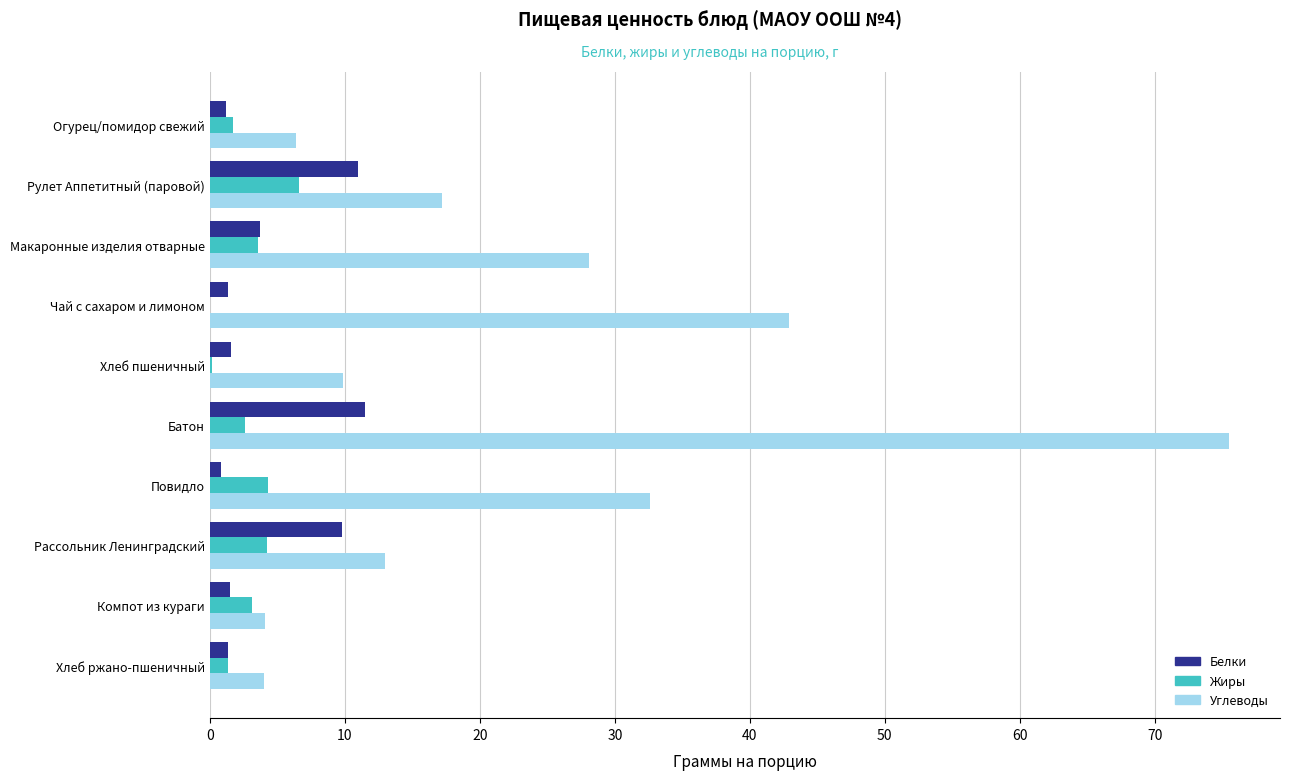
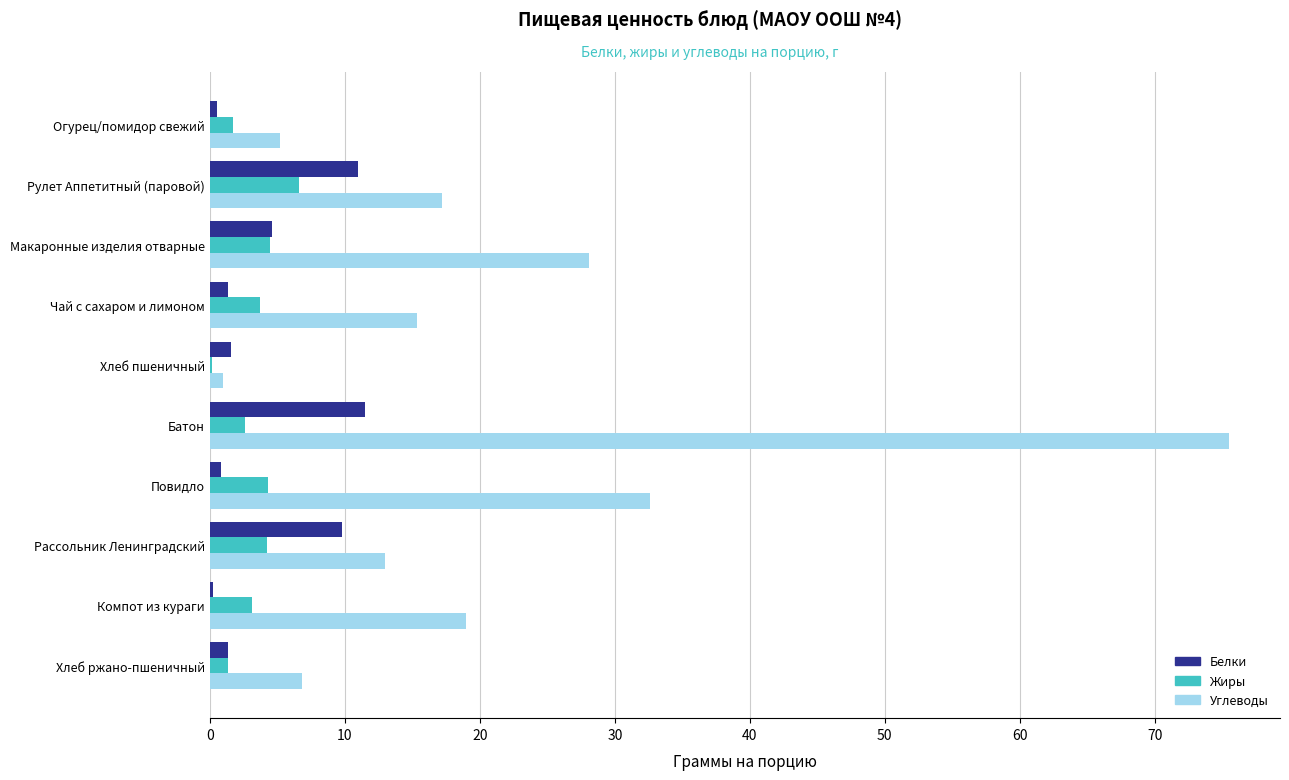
Белки, Огурец/помидор свежий: 1.2 -> 0.5
Углеводы, Огурец/помидор свежий: 6.4 -> 5.2
Белки, Макаронные изделия отварные: 3.7 -> 4.6
Жиры, Макаронные изделия отварные: 3.5 -> 4.5
Жиры, Чай с сахаром и лимоном: 0.0 -> 3.7
Углеводы, Чай с сахаром и лимоном: 42.9 -> 15.3
Углеводы, Хлеб пшеничный: 9.9 -> 1.0
Белки, Компот из кураги: 1.5 -> 0.2
Углеводы, Компот из кураги: 4.1 -> 19.0
Углеводы, Хлеб ржано-пшеничный: 4.0 -> 6.8
